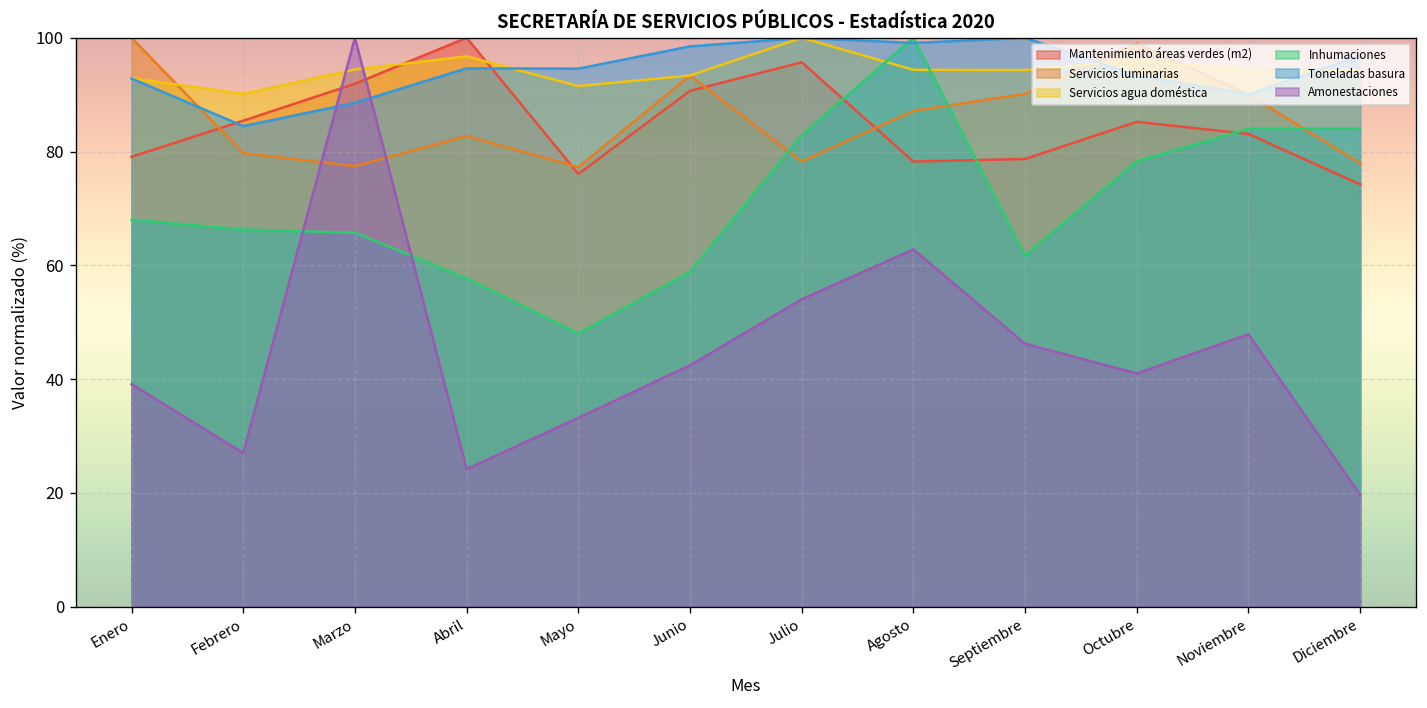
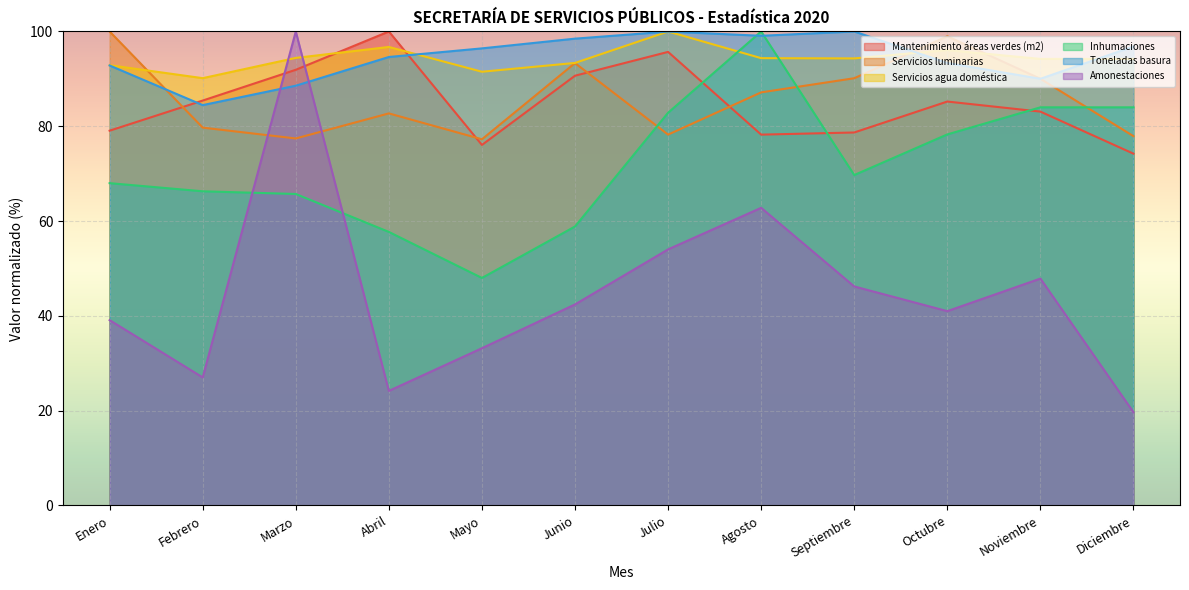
Toneladas basura, Mayo: 95 -> 96
Inhumaciones, Septiembre: 62 -> 70
